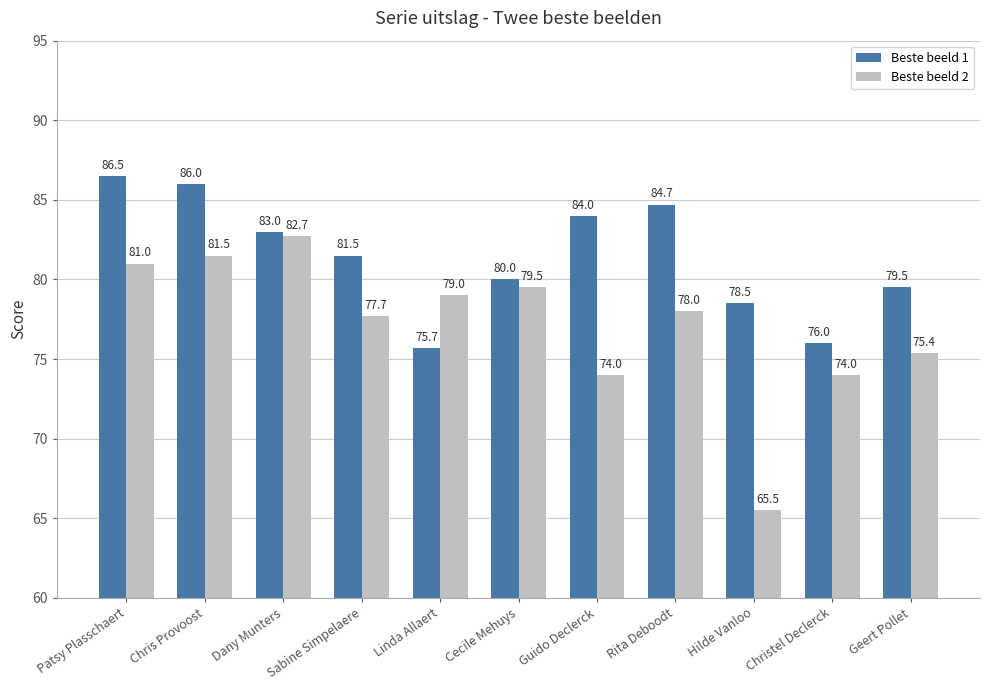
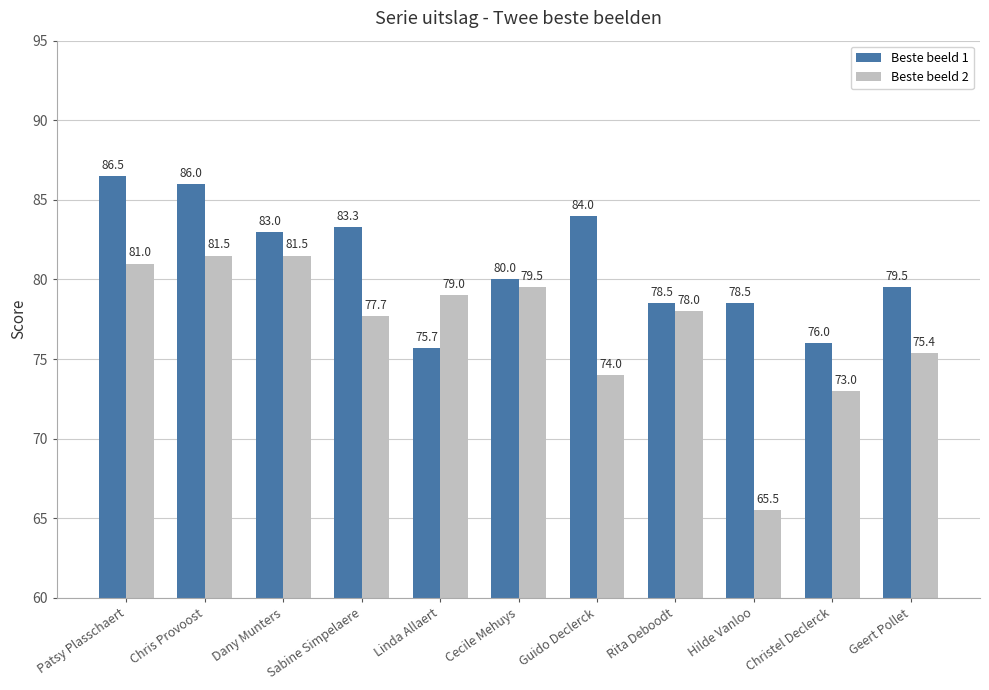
Beste beeld 2, Dany Munters: 82.7 -> 81.5
Beste beeld 1, Sabine Simpelaere: 81.5 -> 83.3
Beste beeld 1, Rita Deboodt: 84.7 -> 78.5
Beste beeld 2, Christel Declerck: 74.0 -> 73.0
